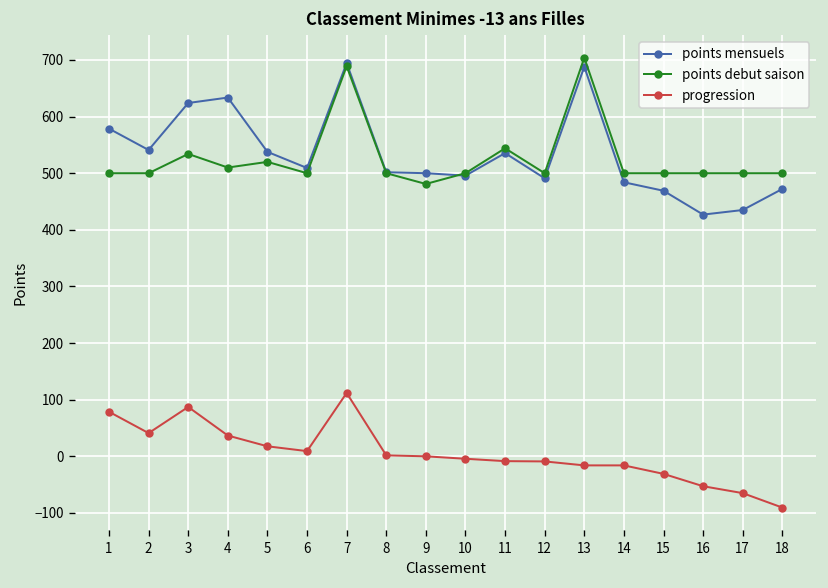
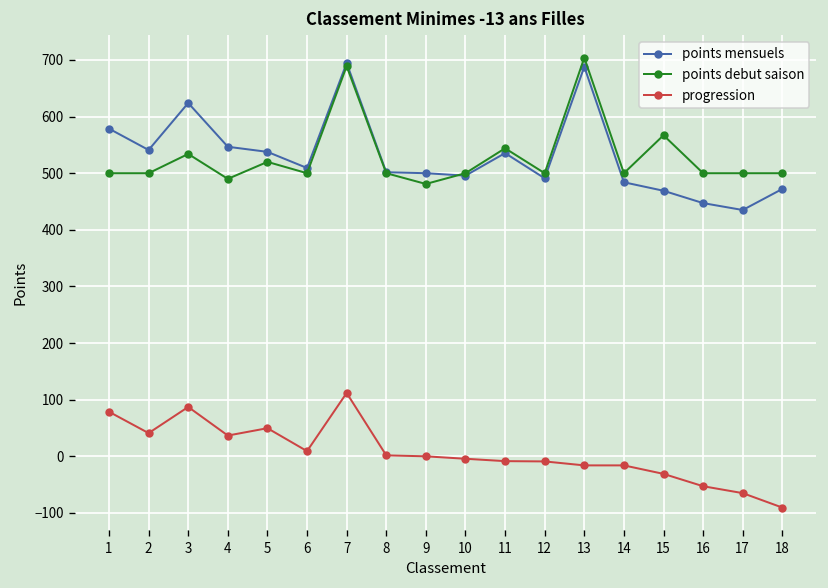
points mensuels, 4: 630 -> 550
points debut saison, 4: 510 -> 490
progression, 5: 20 -> 50
points debut saison, 15: 500 -> 570
points mensuels, 16: 430 -> 450
